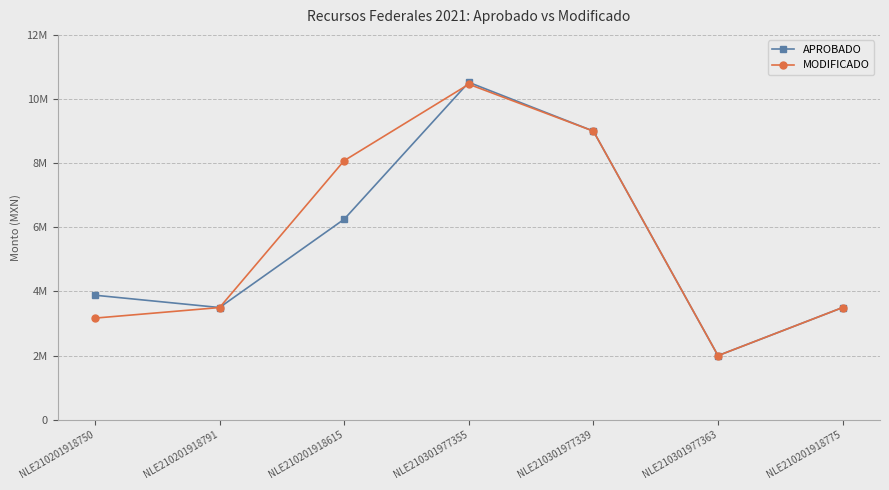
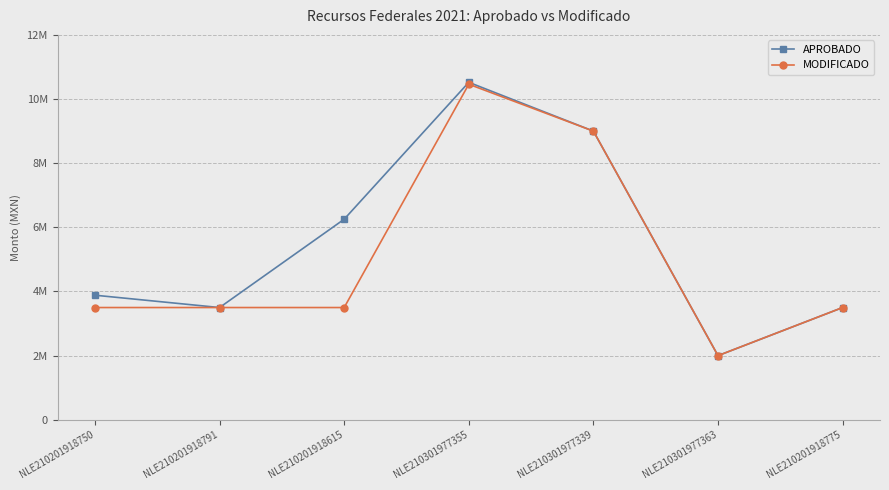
MODIFICADO, NLE210201918750: 3200000 -> 3500000
MODIFICADO, NLE210201918615: 8100000 -> 3500000
